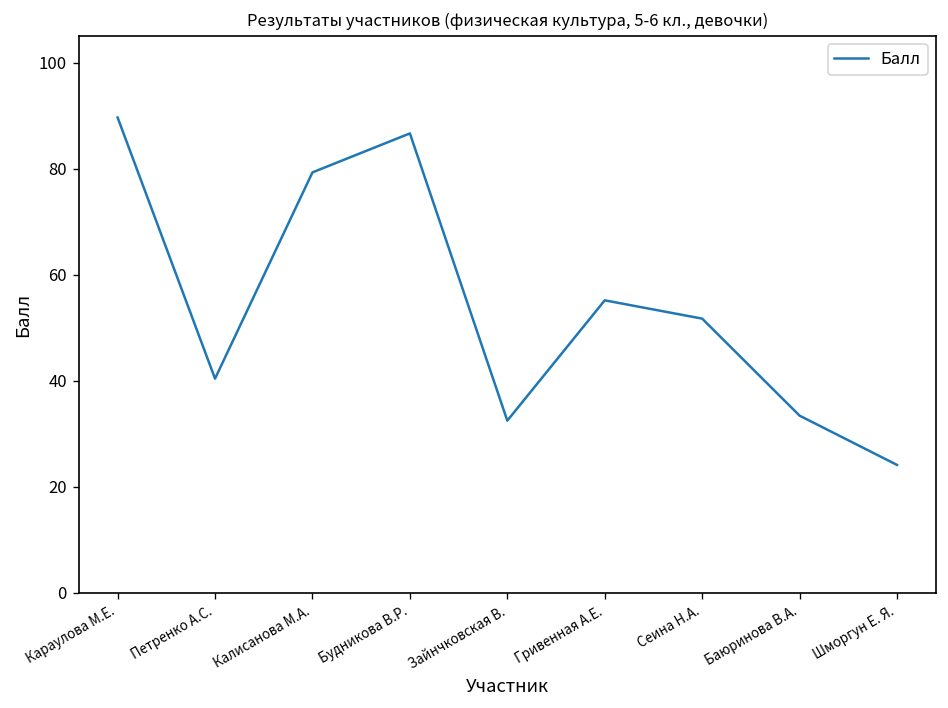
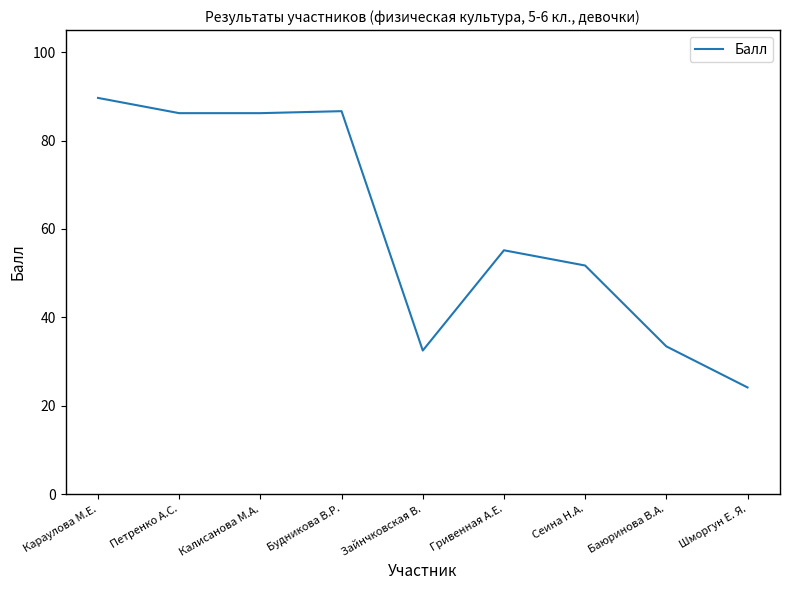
Петренко А.С.: 40 -> 86
Калисанова М.А.: 79 -> 86
